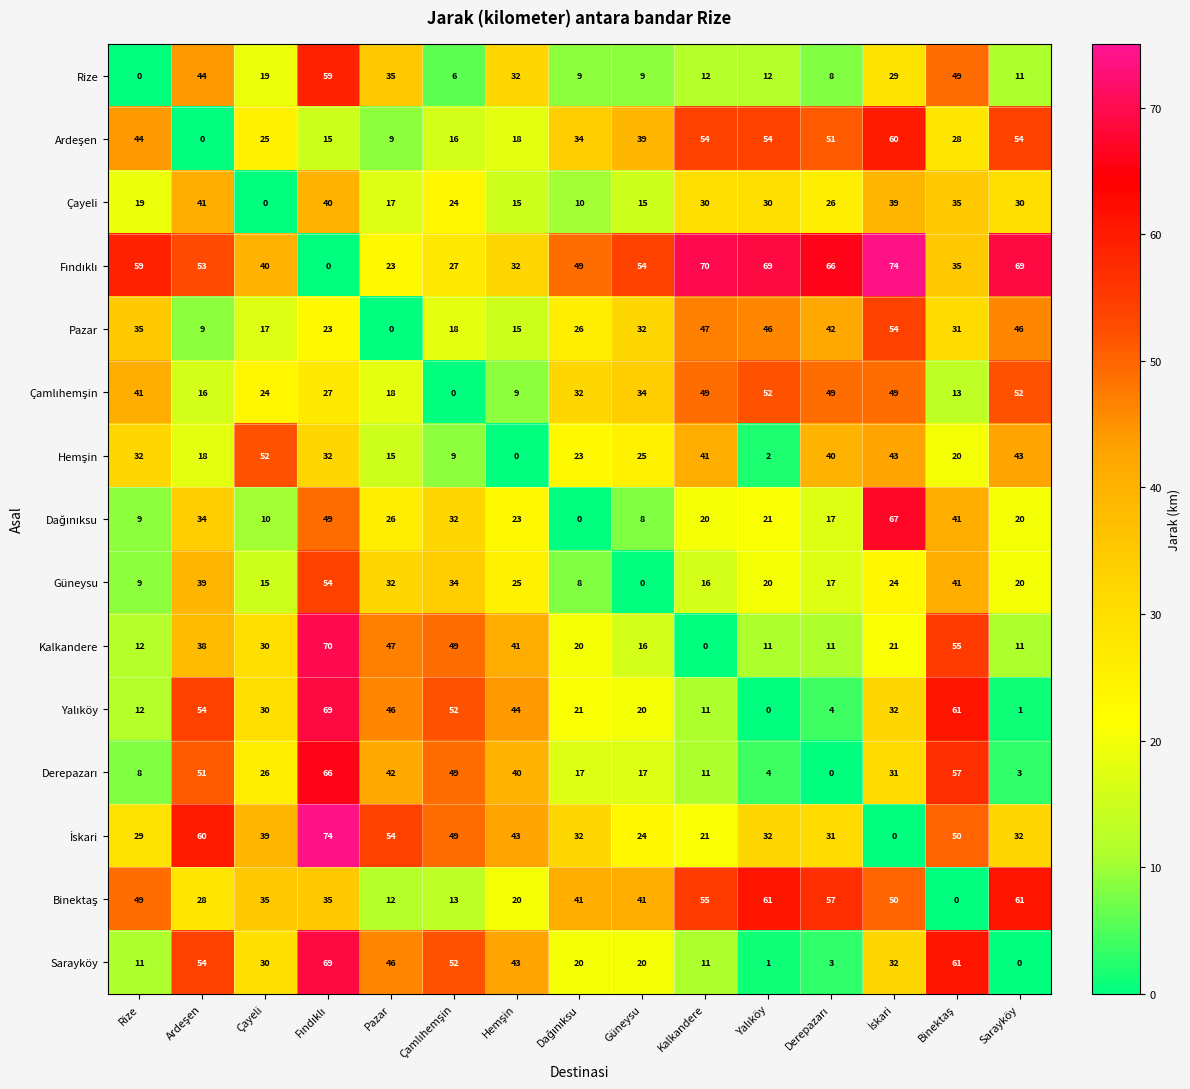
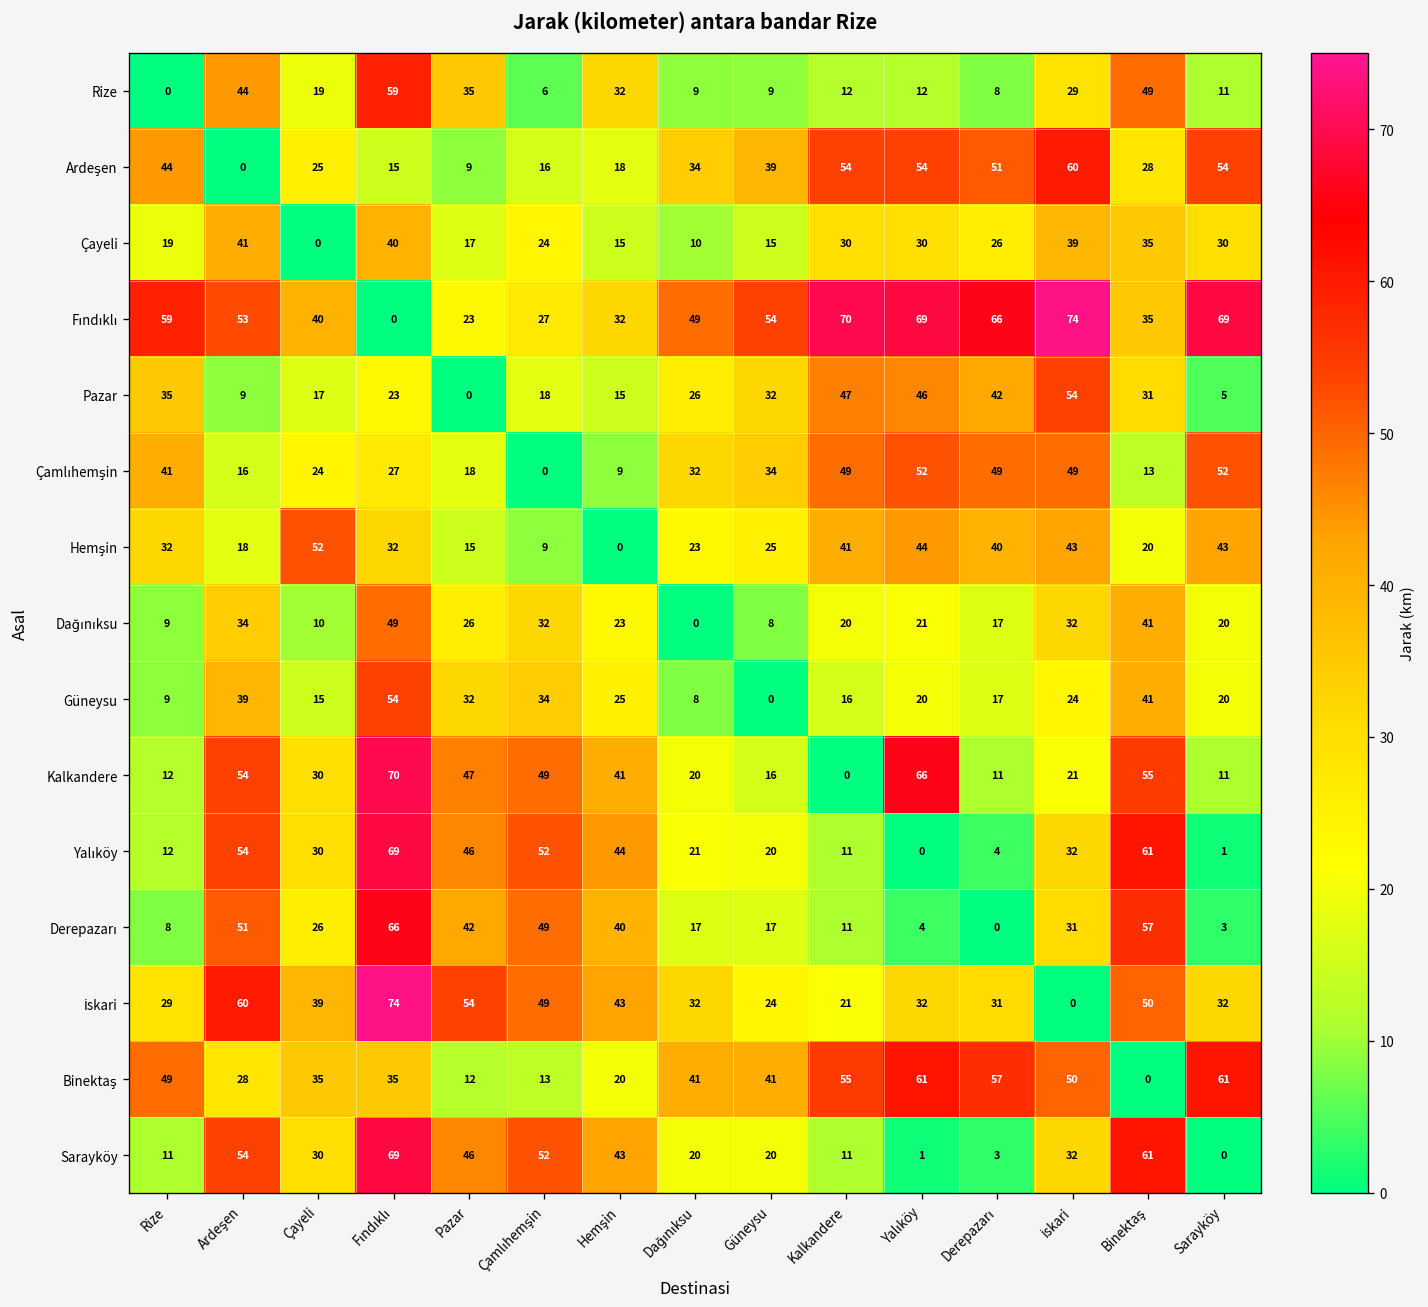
Pazar, Sarayköy: 46 -> 5
Hemşin, Yalıköy: 2 -> 44
Dağınıksu, İskari: 67 -> 32
Kalkandere, Ardeşen: 38 -> 54
Kalkandere, Yalıköy: 11 -> 66
